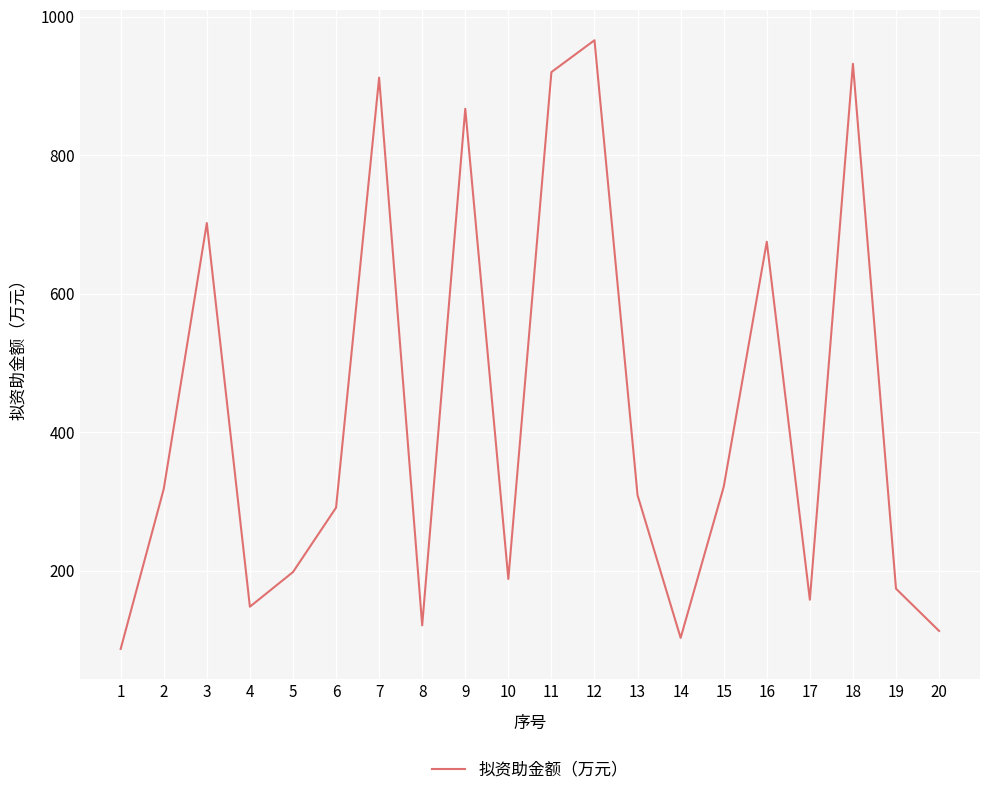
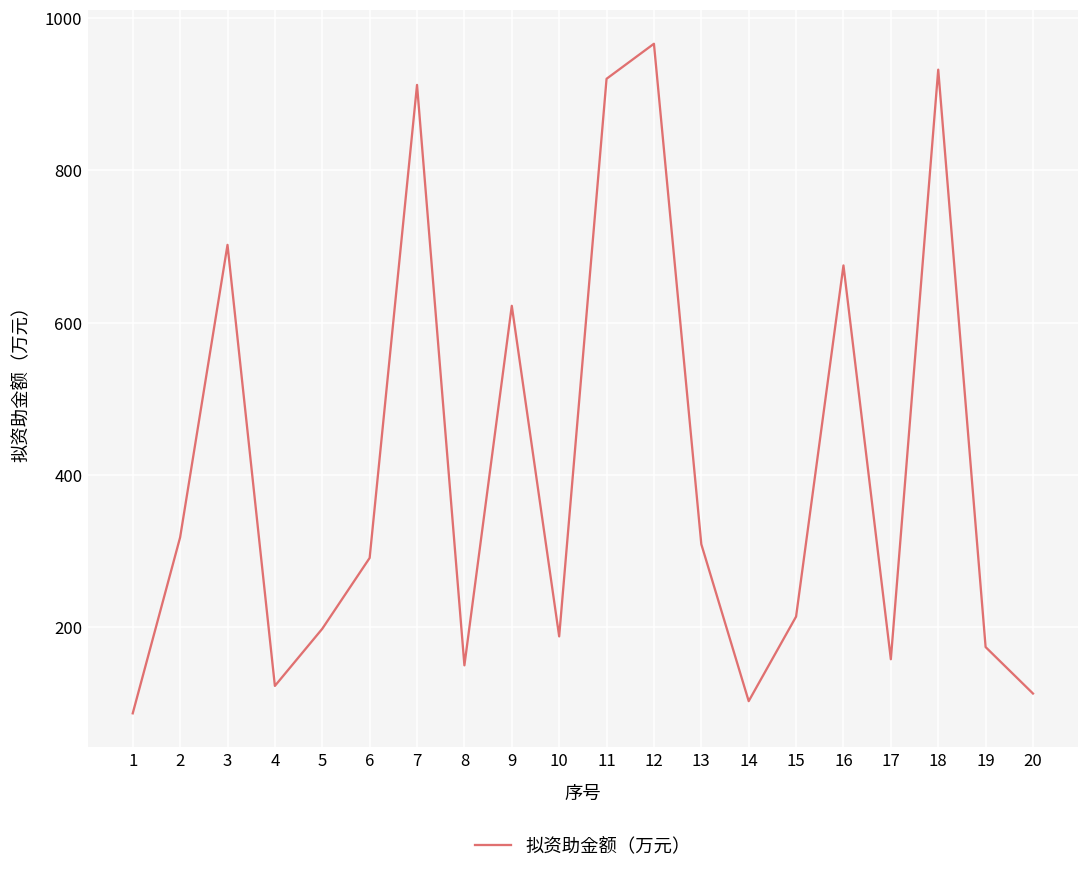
4: 150 -> 120
8: 120 -> 150
9: 870 -> 620
15: 320 -> 210
